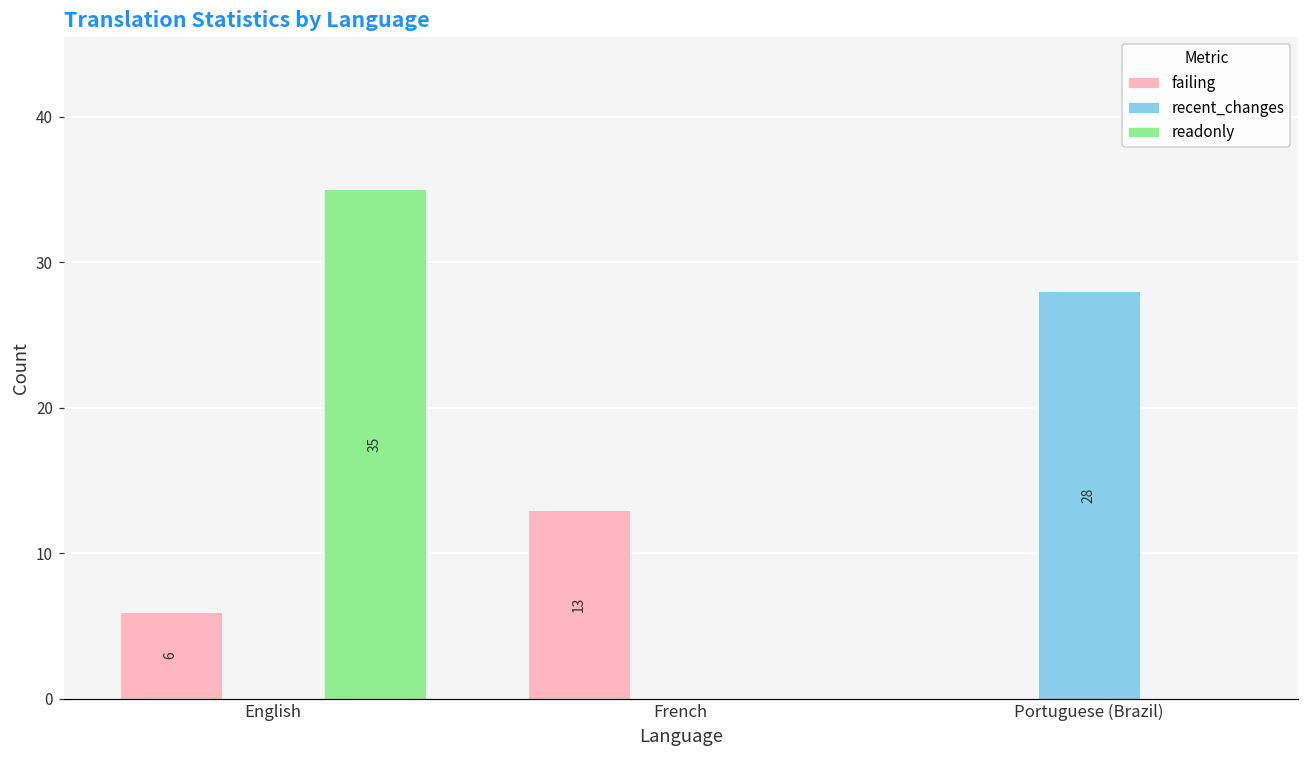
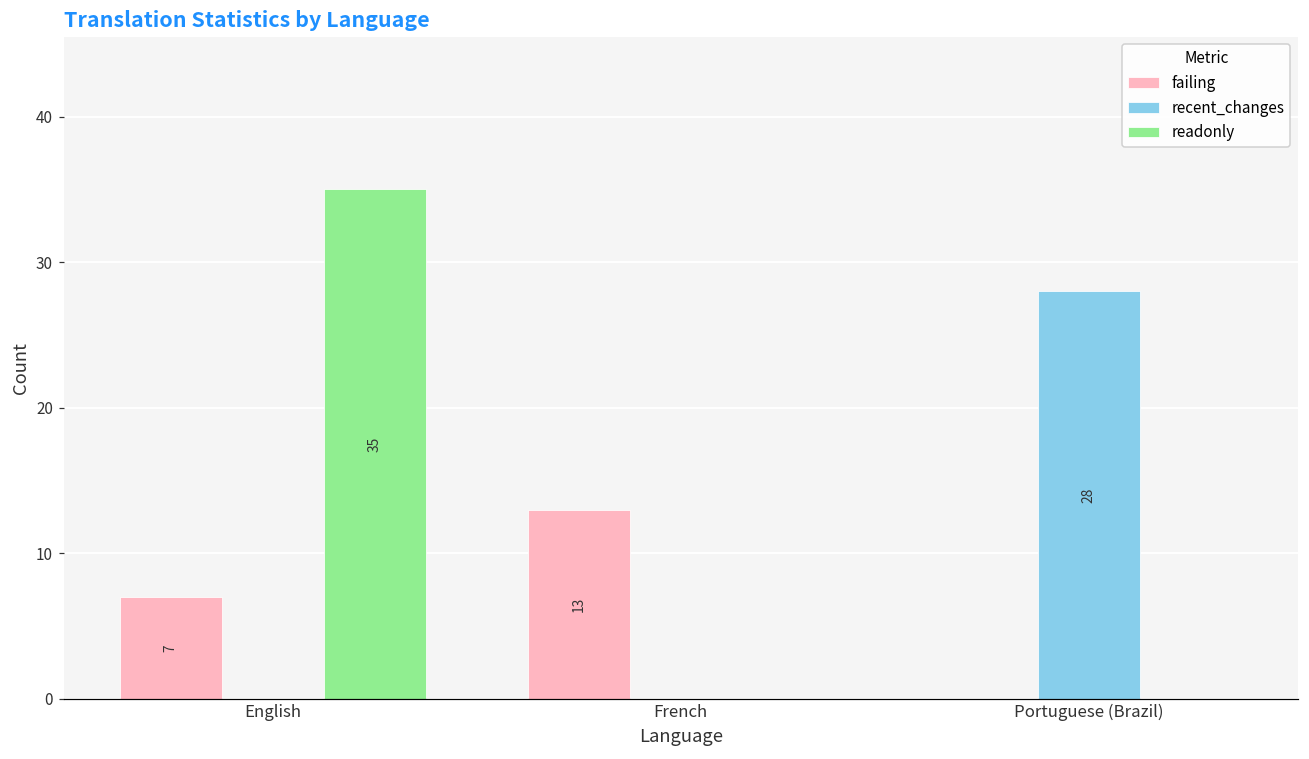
failing, English: 6 -> 7
